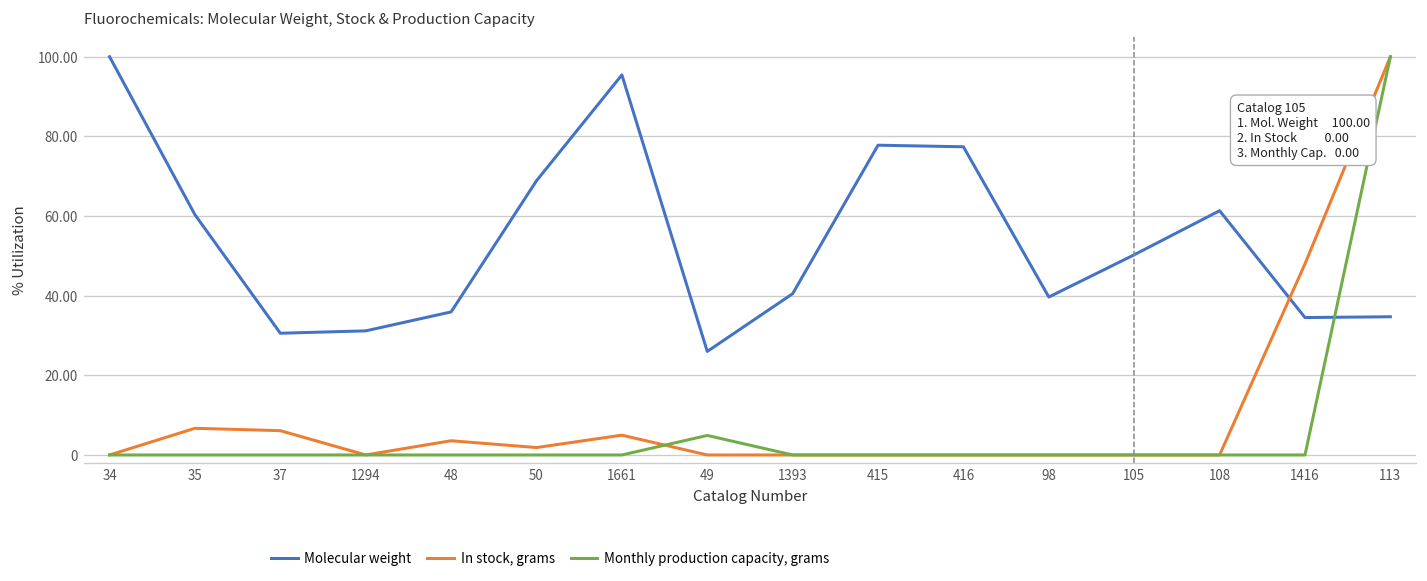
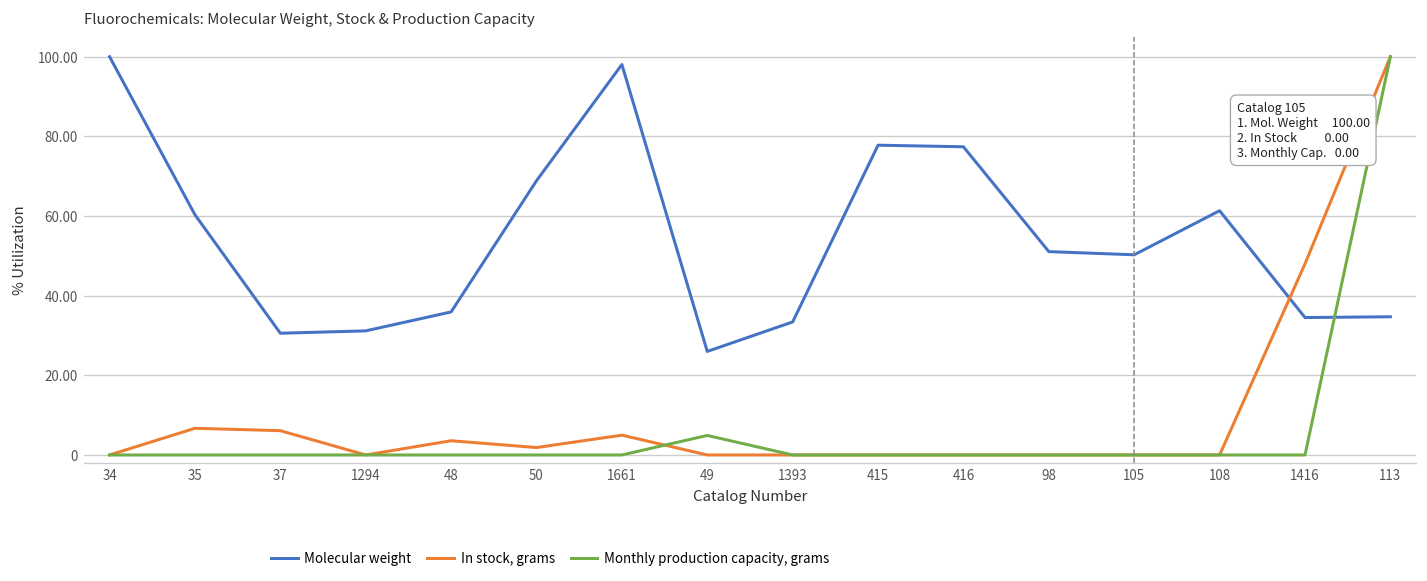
Molecular weight, 1661: 95 -> 98
Molecular weight, 1393: 40 -> 33
Molecular weight, 98: 40 -> 51
